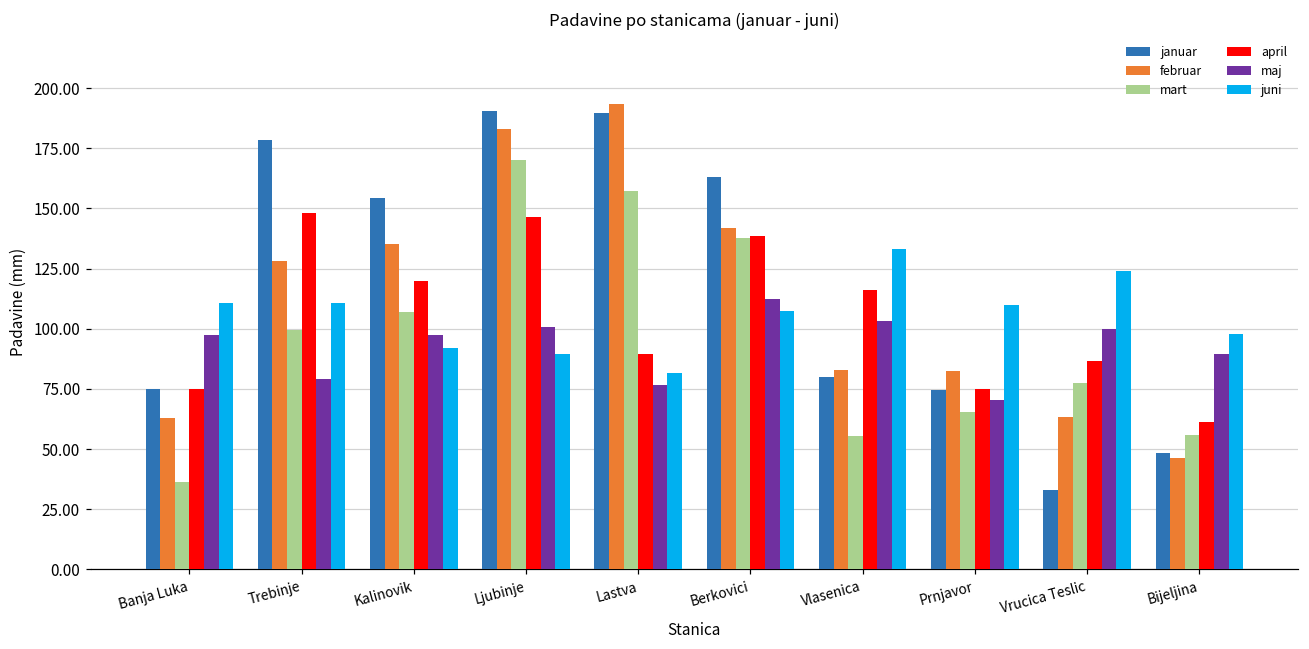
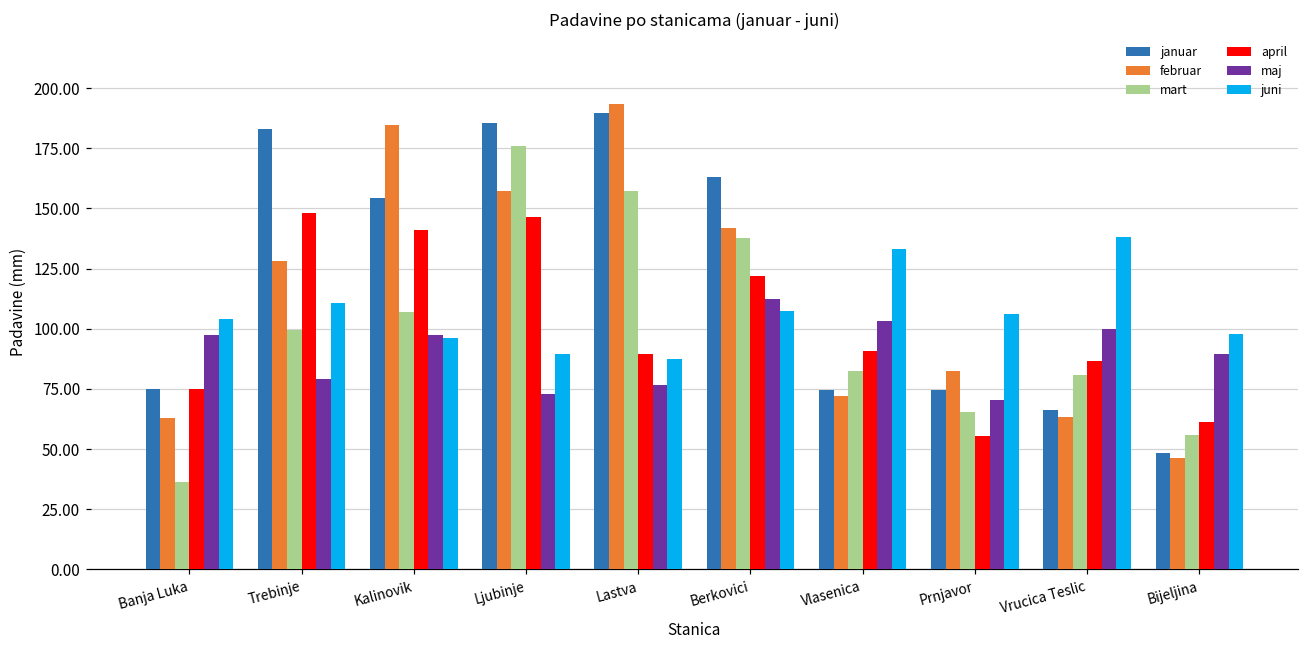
juni, Banja Luka: 111 -> 104
januar, Trebinje: 179 -> 183
februar, Kalinovik: 135 -> 185
april, Kalinovik: 120 -> 141
juni, Kalinovik: 92 -> 96
januar, Ljubinje: 191 -> 186
februar, Ljubinje: 183 -> 157
mart, Ljubinje: 170 -> 176
maj, Ljubinje: 101 -> 73
juni, Lastva: 82 -> 87
april, Berkovici: 139 -> 122
januar, Vlasenica: 80 -> 75
februar, Vlasenica: 83 -> 72
mart, Vlasenica: 55 -> 82
april, Vlasenica: 116 -> 91
april, Prnjavor: 75 -> 55
juni, Prnjavor: 110 -> 106
januar, Vrucica Teslic: 33 -> 66
mart, Vrucica Teslic: 77 -> 81
juni, Vrucica Teslic: 124 -> 138
